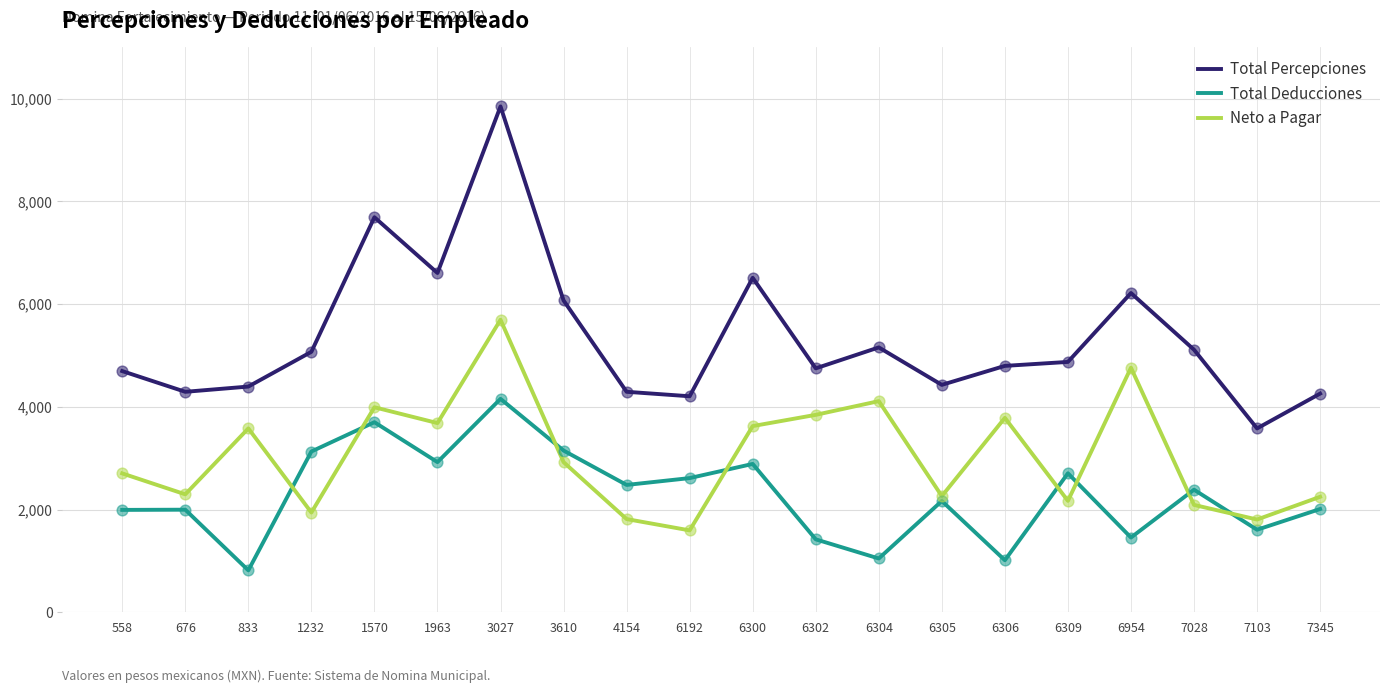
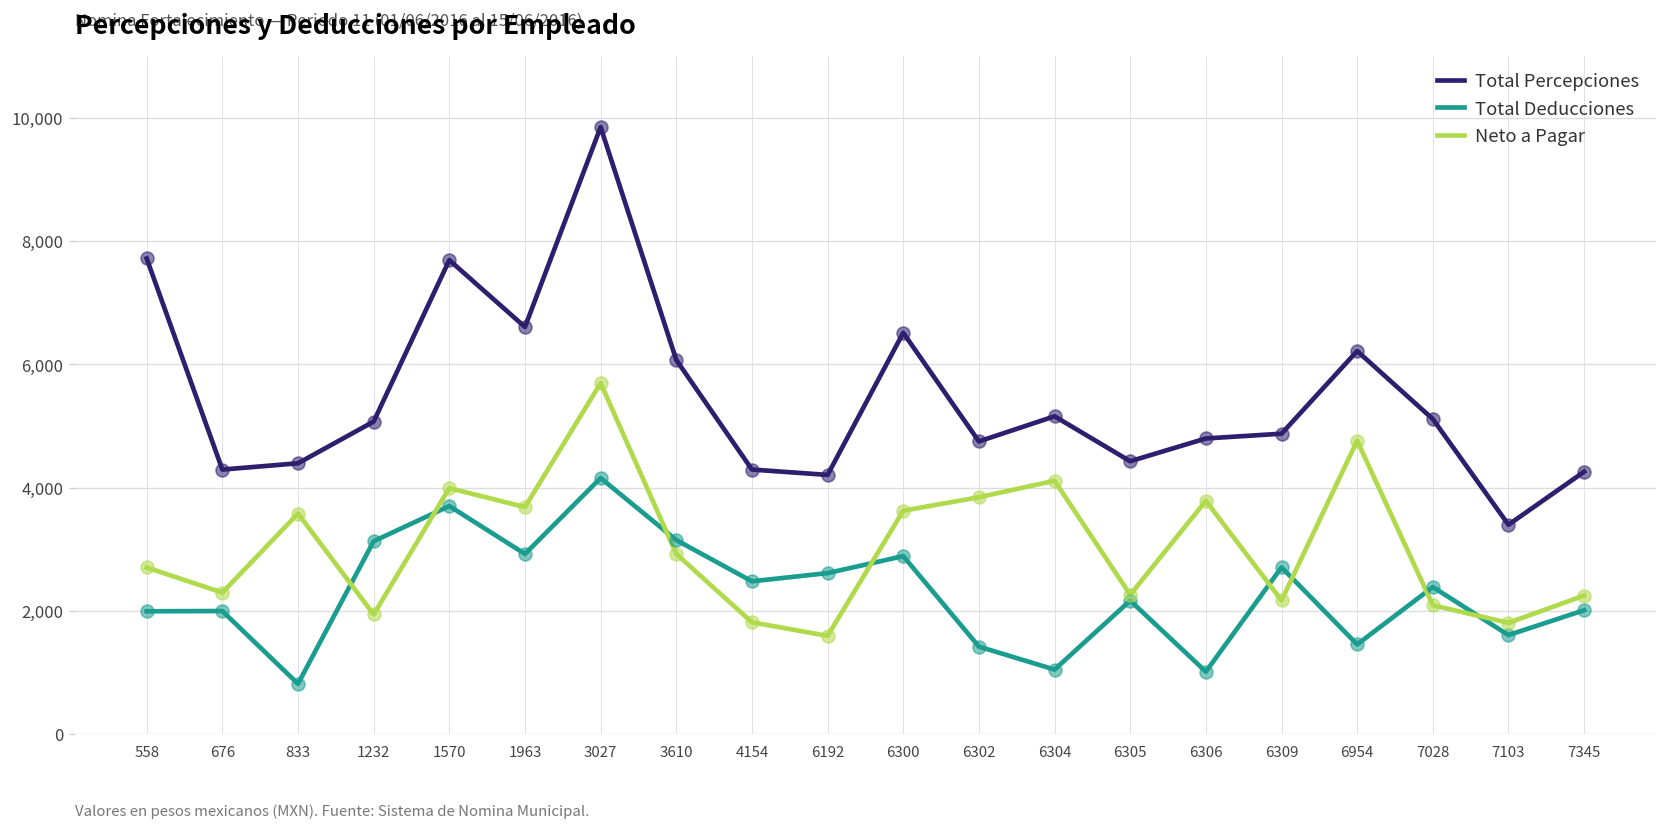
Total Percepciones, 558: 4,700 -> 7,700
Total Percepciones, 7103: 3,600 -> 3,400
